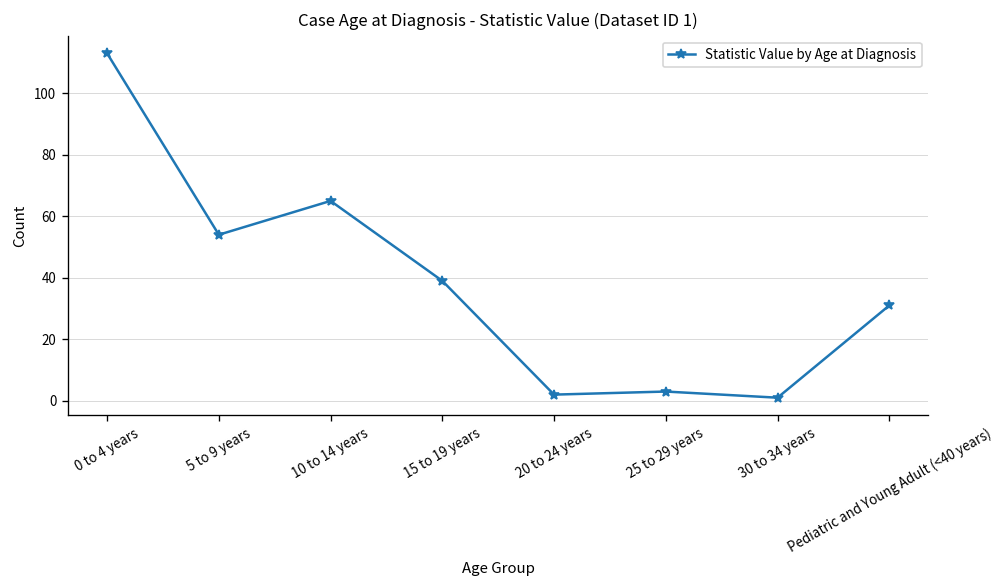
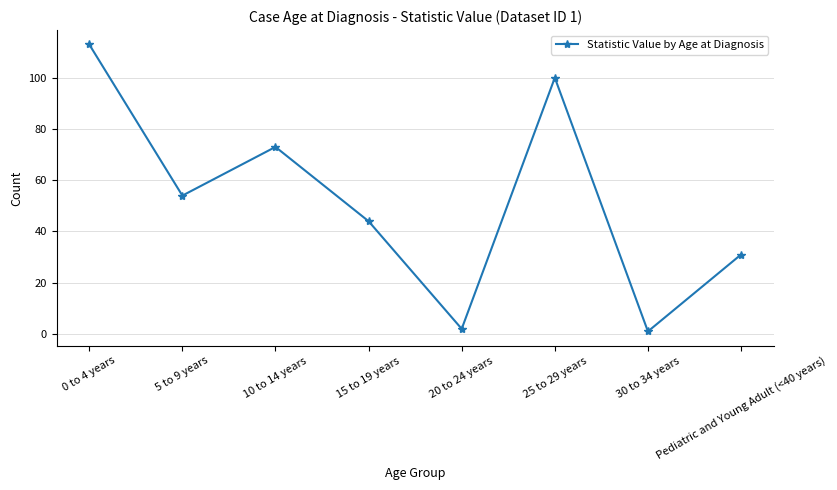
10 to 14 years: 65 -> 73
15 to 19 years: 39 -> 44
25 to 29 years: 3 -> 100
